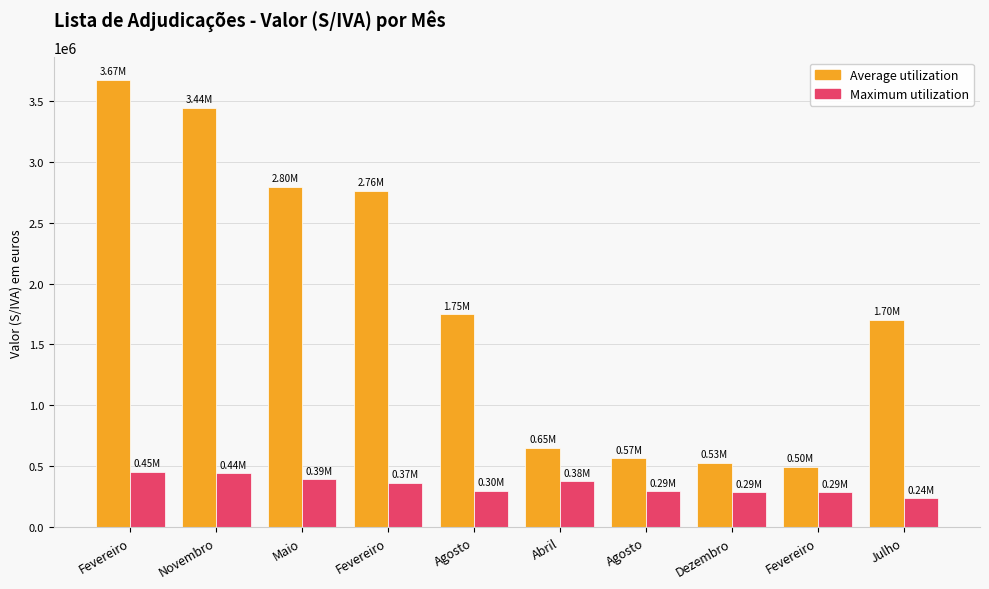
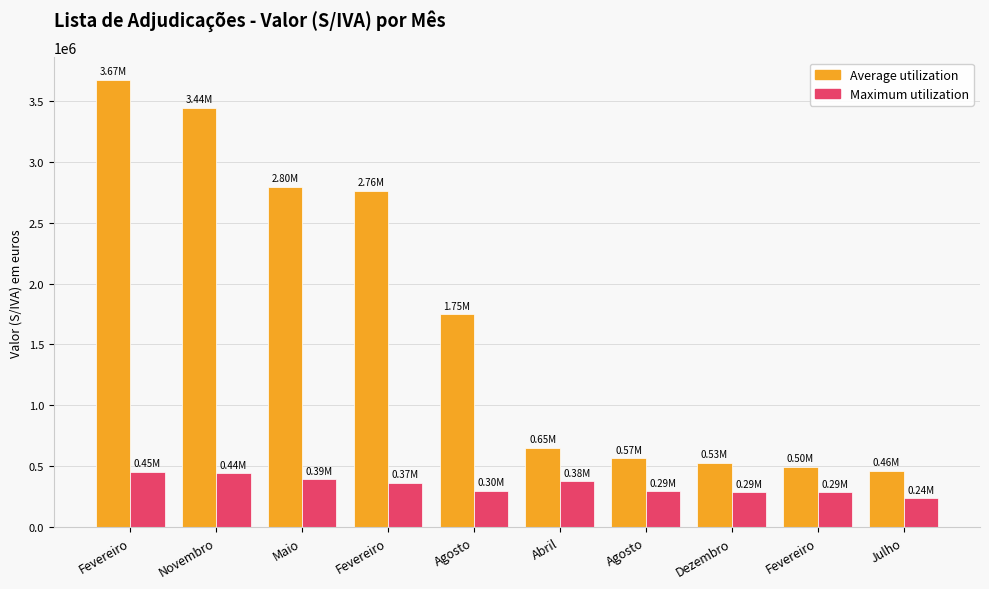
Average utilization, Julho: 1.70M -> 0.46M
